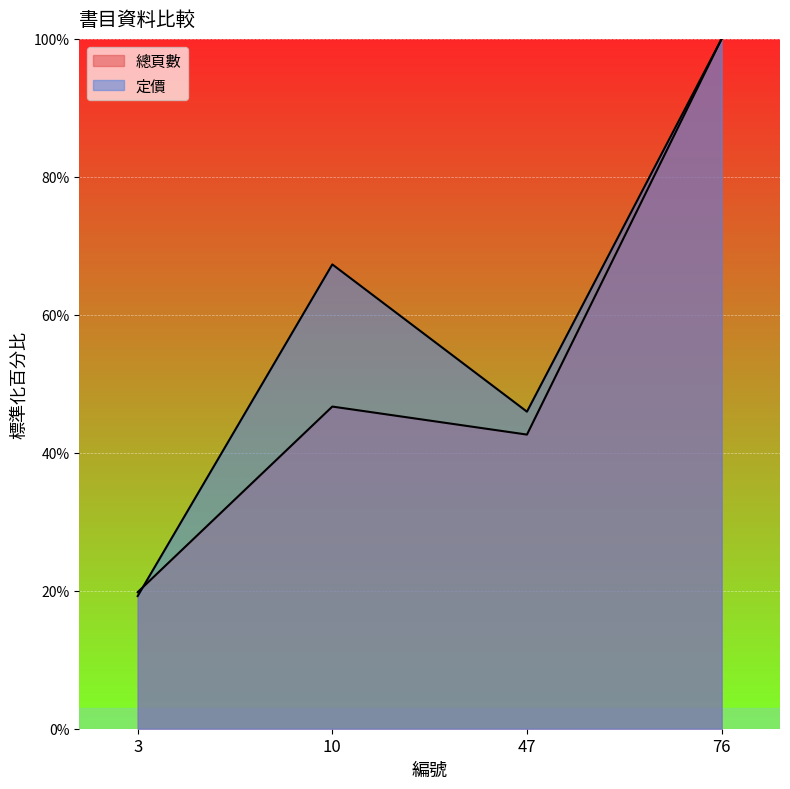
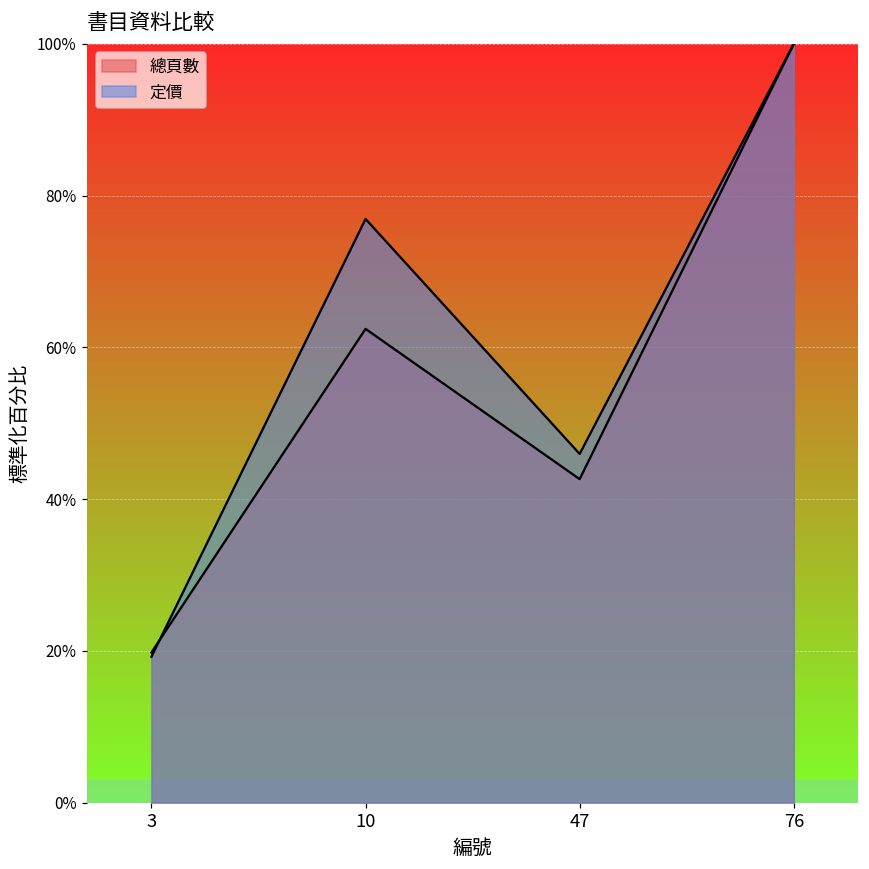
總頁數, 10: 47% -> 62%
定價, 10: 67% -> 77%
